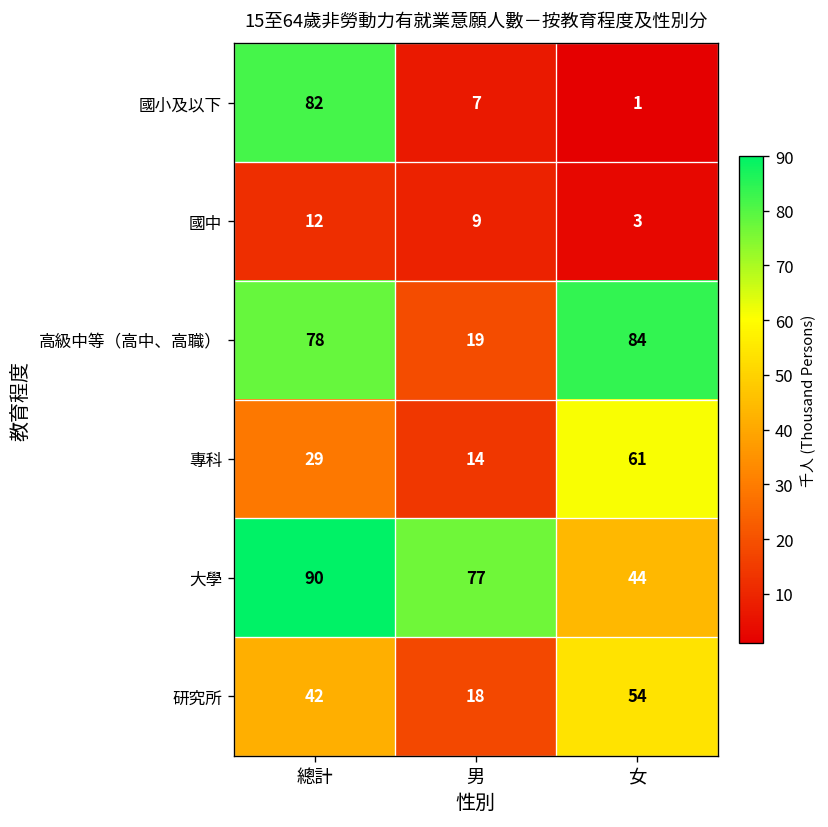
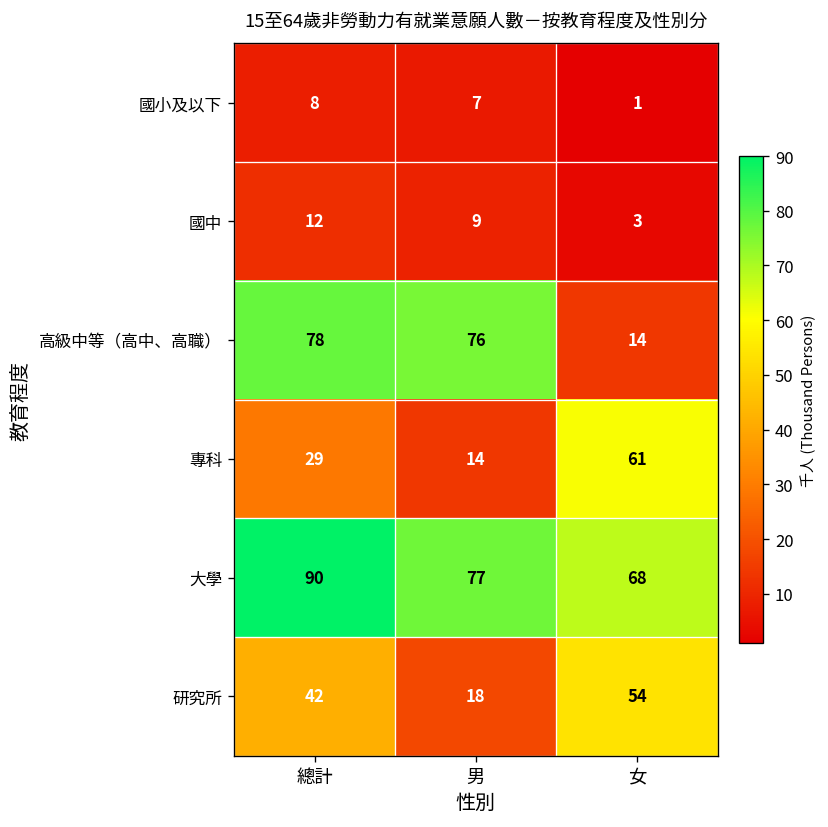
國小及以下, 總計: 82 -> 8
高級中等（高中、高職）, 男: 19 -> 76
高級中等（高中、高職）, 女: 84 -> 14
大學, 女: 44 -> 68
